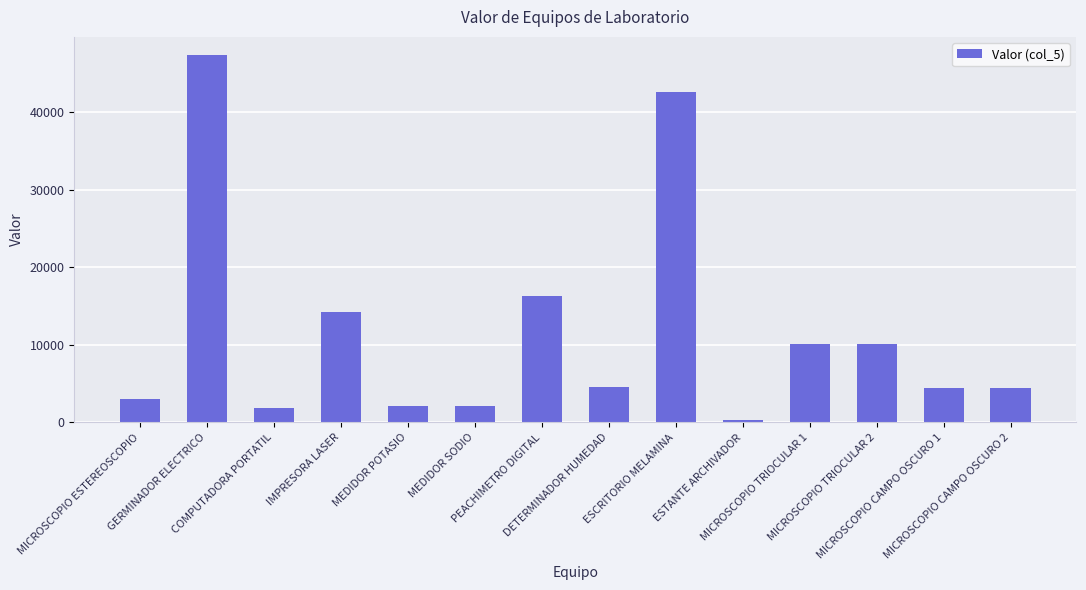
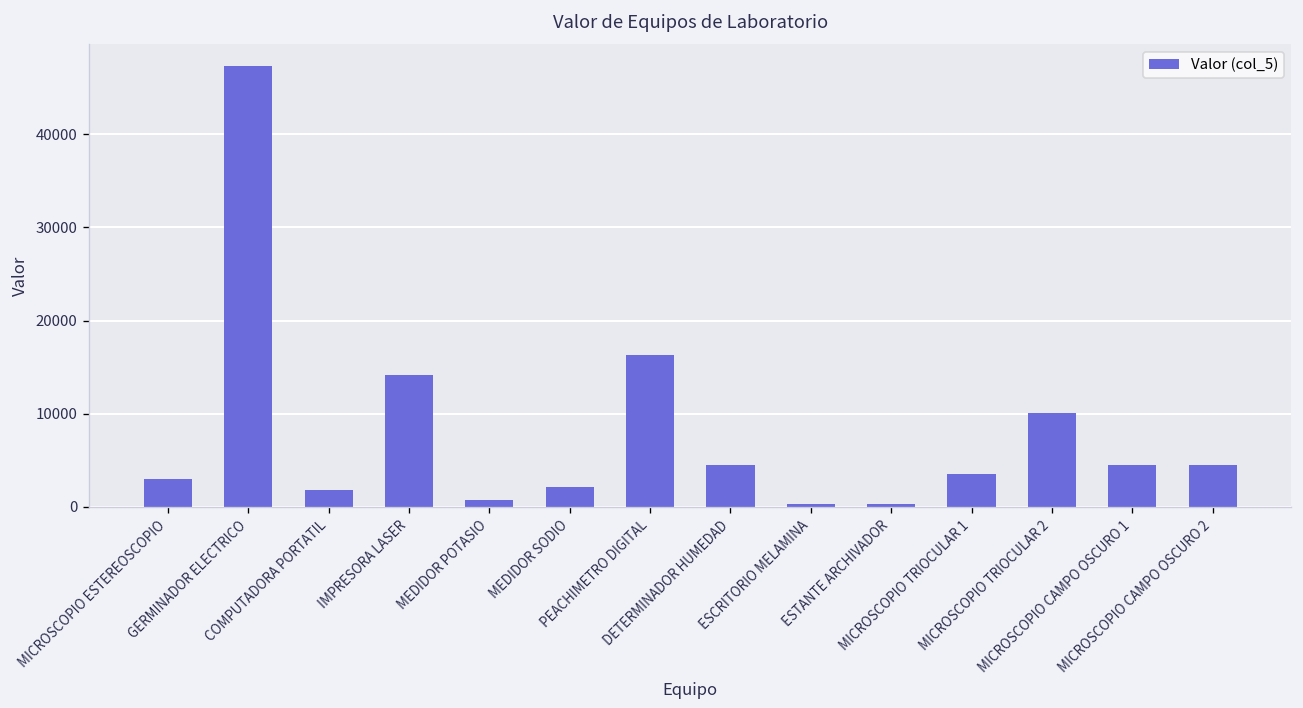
MEDIDOR POTASIO: 2000 -> 1000
ESCRITORIO MELAMINA: 43000 -> 0
MICROSCOPIO TRIOCULAR 1: 10000 -> 4000
